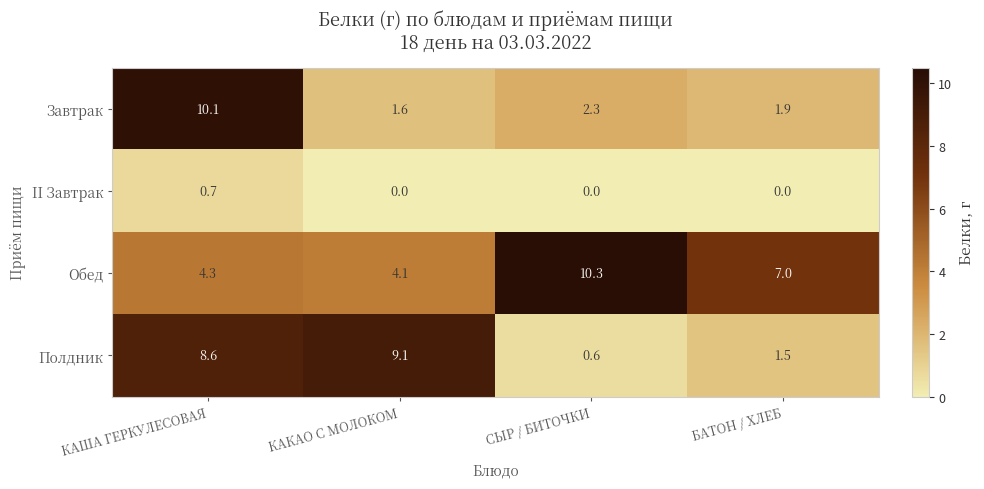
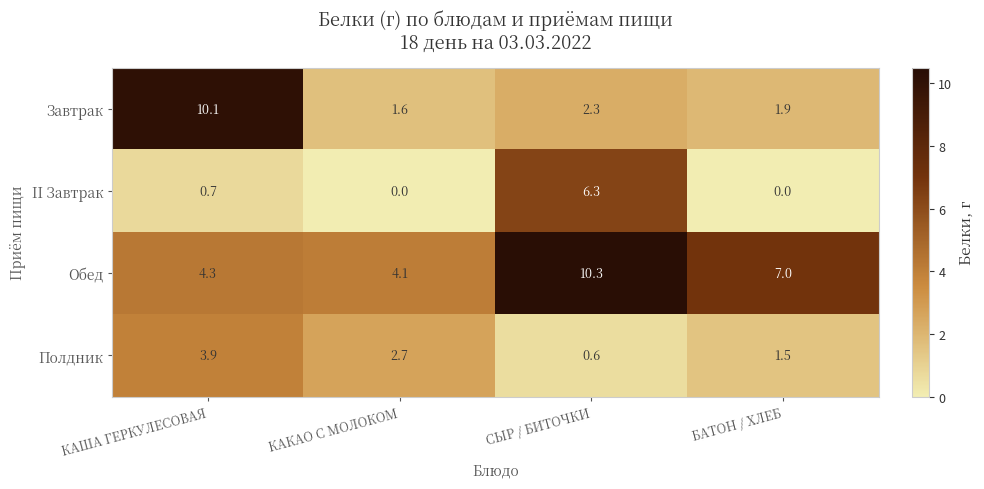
II Завтрак, СЫР / БИТОЧКИ: 0.0 -> 6.3
Полдник, КАША ГЕРКУЛЕСОВАЯ: 8.6 -> 3.9
Полдник, КАКАО С МОЛОКОМ: 9.1 -> 2.7
